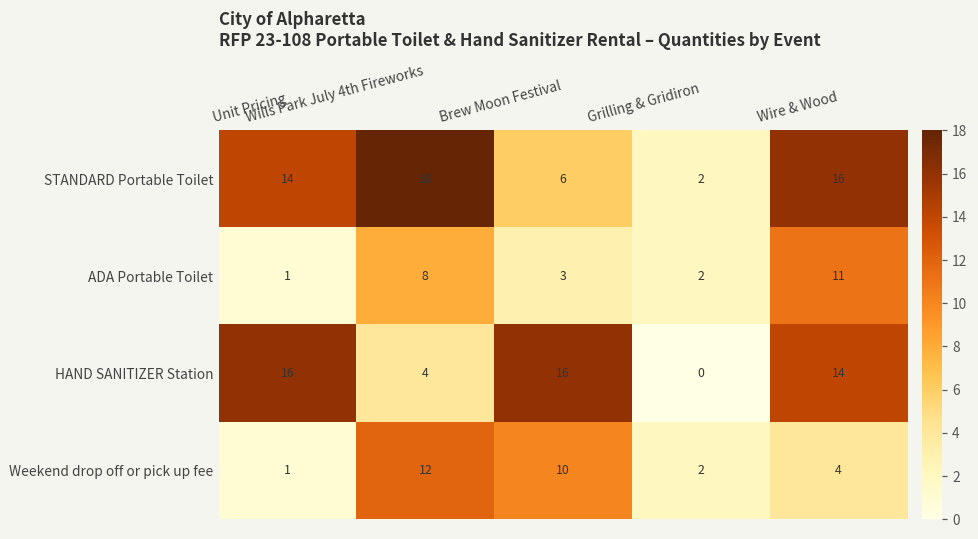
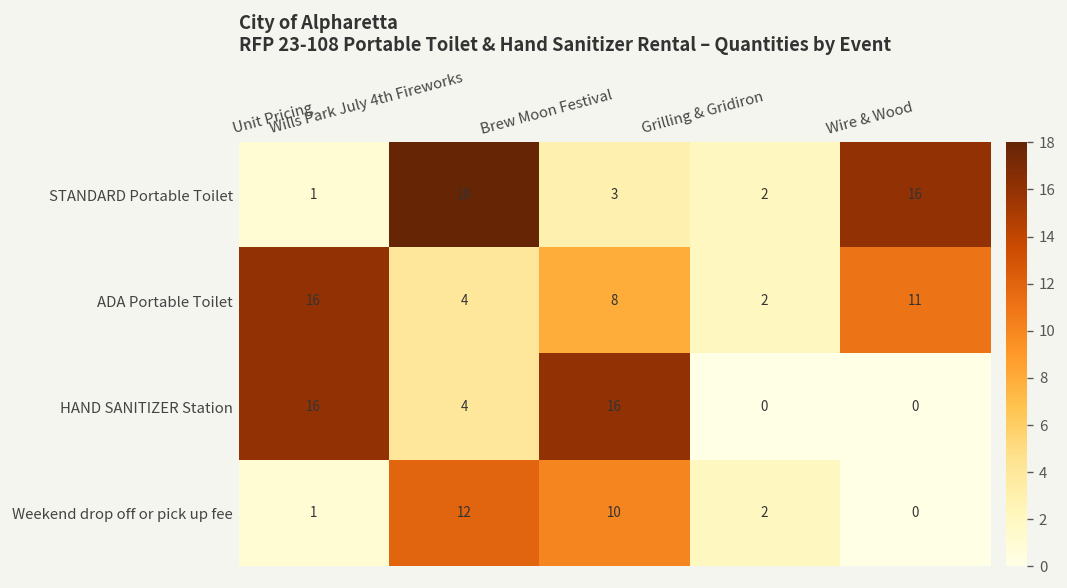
STANDARD Portable Toilet, Unit Pricing: 14 -> 1
STANDARD Portable Toilet, Brew Moon Festival: 6 -> 3
ADA Portable Toilet, Unit Pricing: 1 -> 16
ADA Portable Toilet, Wills Park July 4th Fireworks: 8 -> 4
ADA Portable Toilet, Brew Moon Festival: 3 -> 8
HAND SANITIZER Station, Wire & Wood: 14 -> 0
Weekend drop off or pick up fee, Wire & Wood: 4 -> 0
